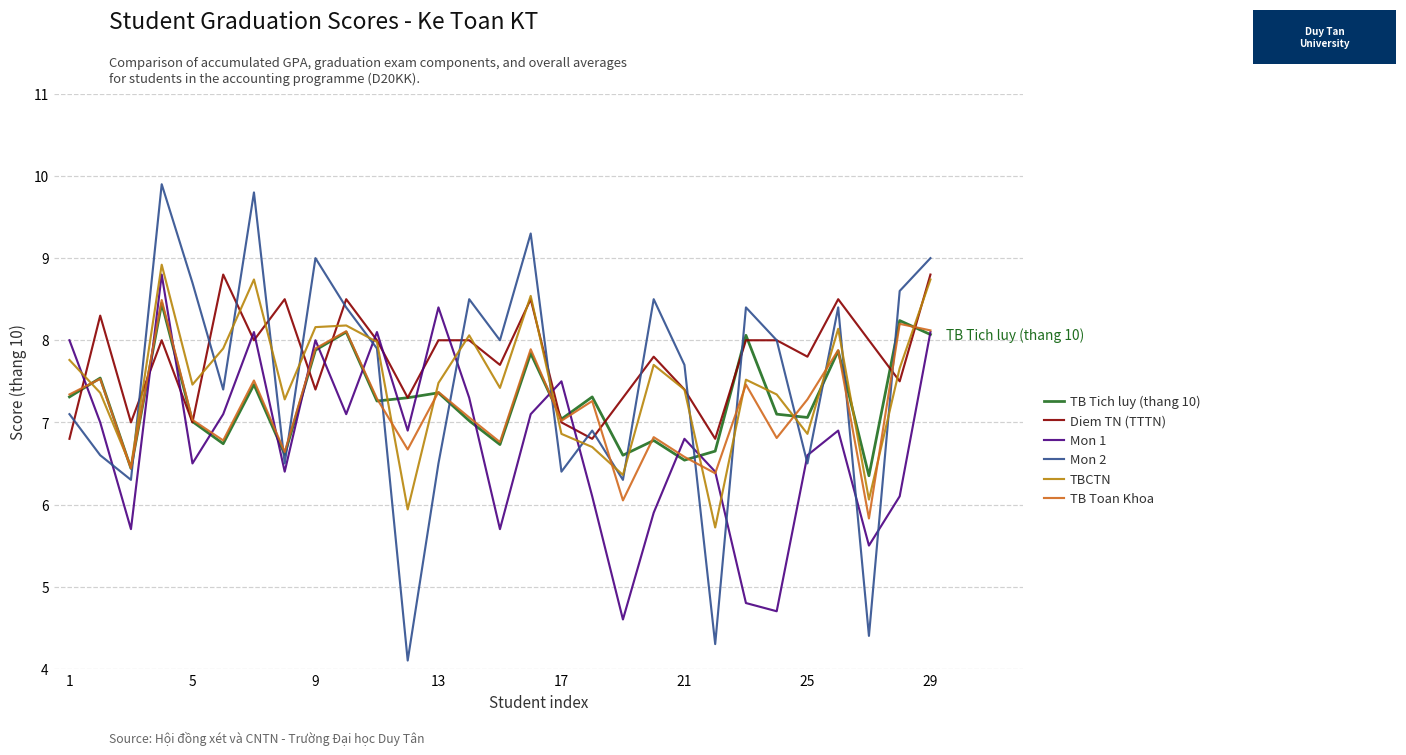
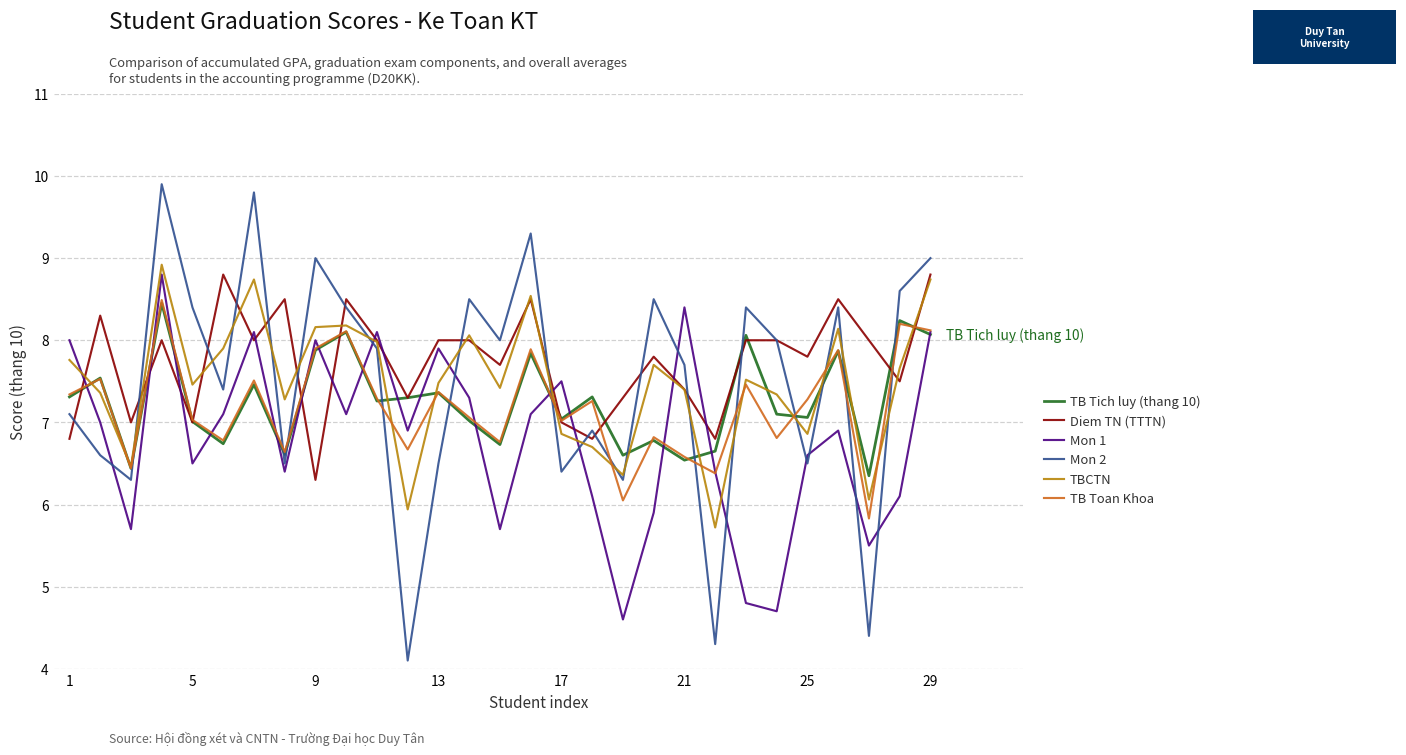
Mon 2, 5: 8.7 -> 8.4
Diem TN (TTTN), 9: 7.4 -> 6.3
Mon 1, 13: 8.4 -> 7.9
Mon 1, 21: 6.8 -> 8.4
